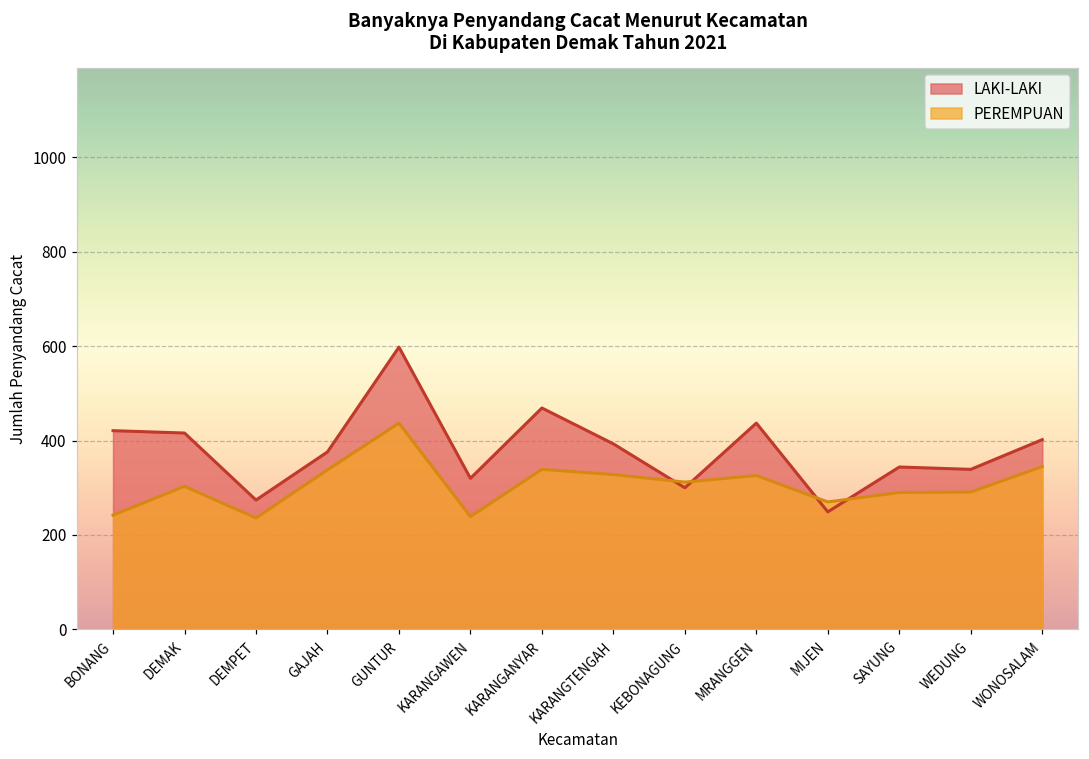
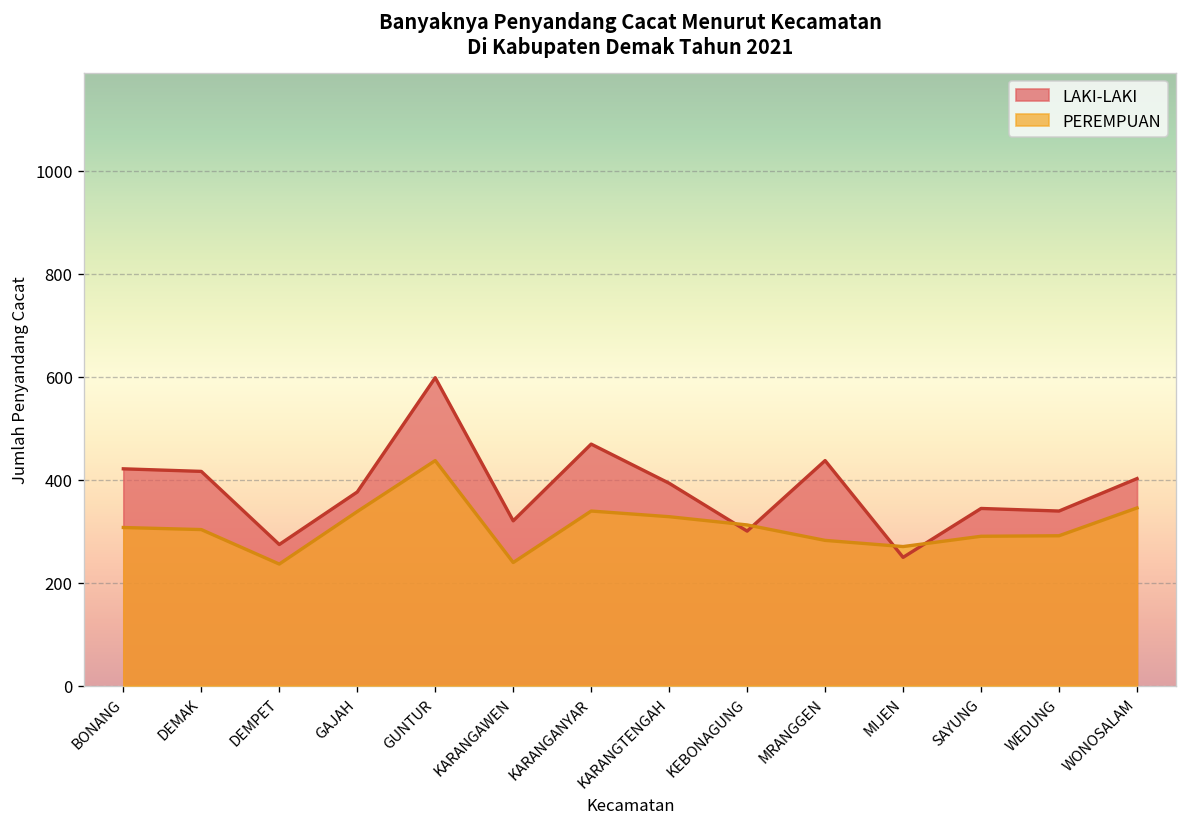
PEREMPUAN, BONANG: 240 -> 310
PEREMPUAN, MRANGGEN: 330 -> 280
